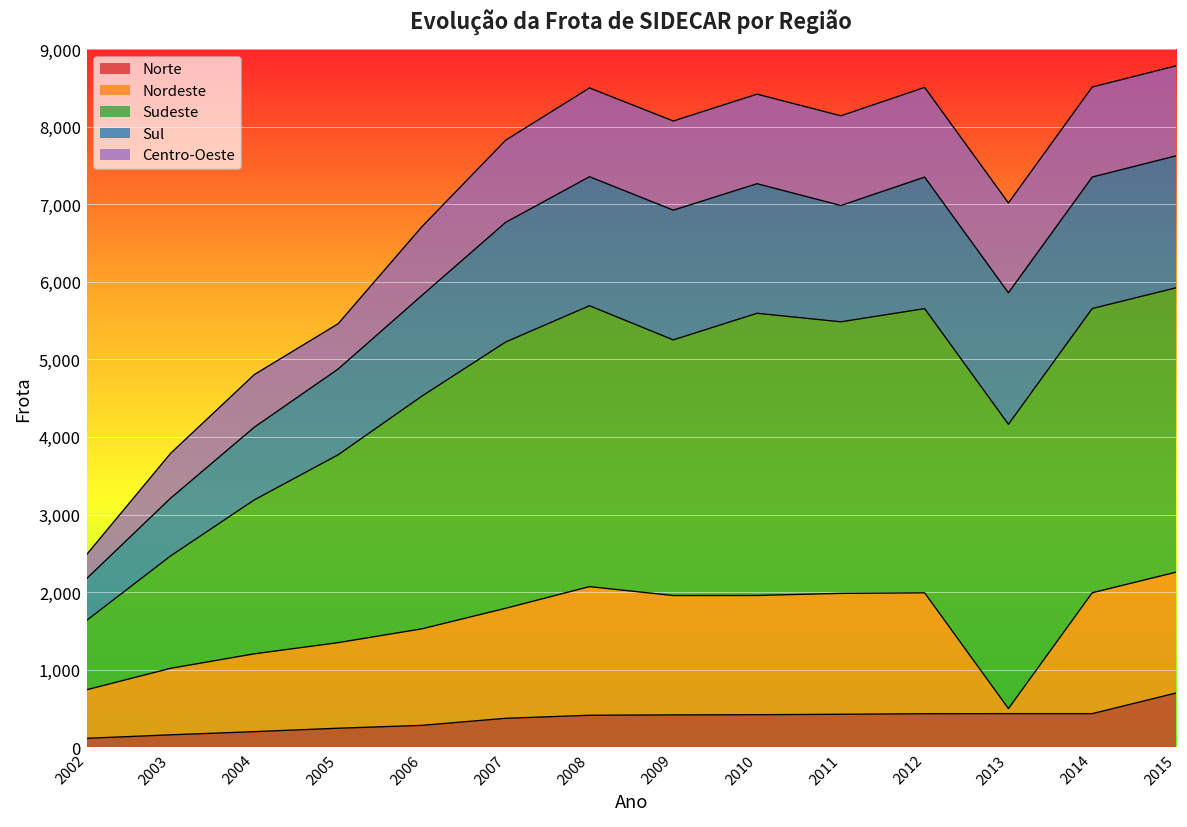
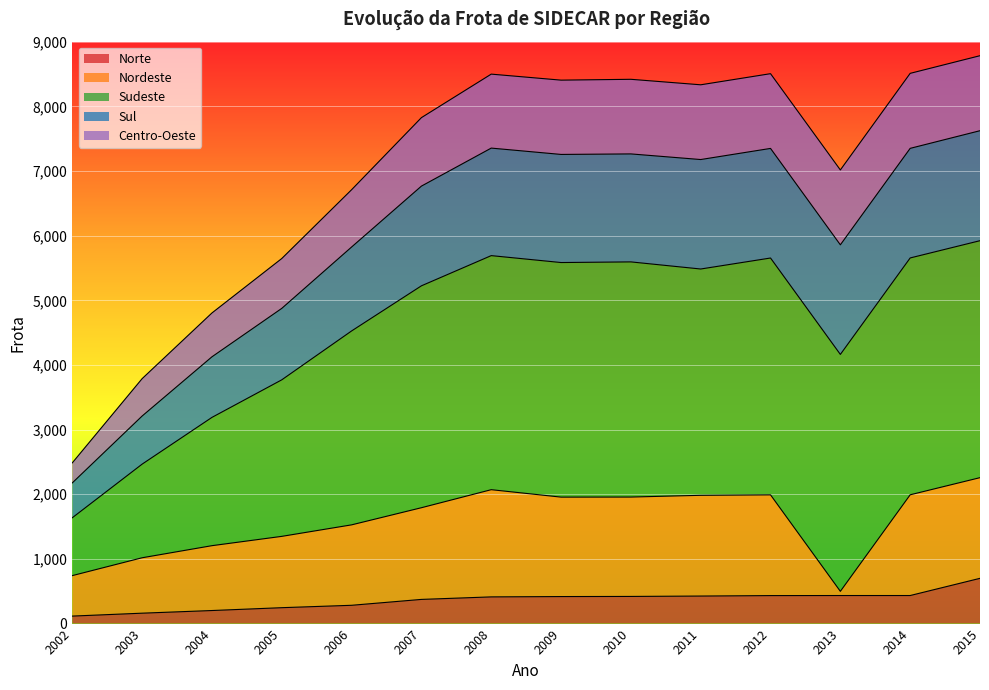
Centro-Oeste, 2005: 600 -> 800
Sudeste, 2009: 3,300 -> 3,600
Sul, 2011: 1,500 -> 1,700
